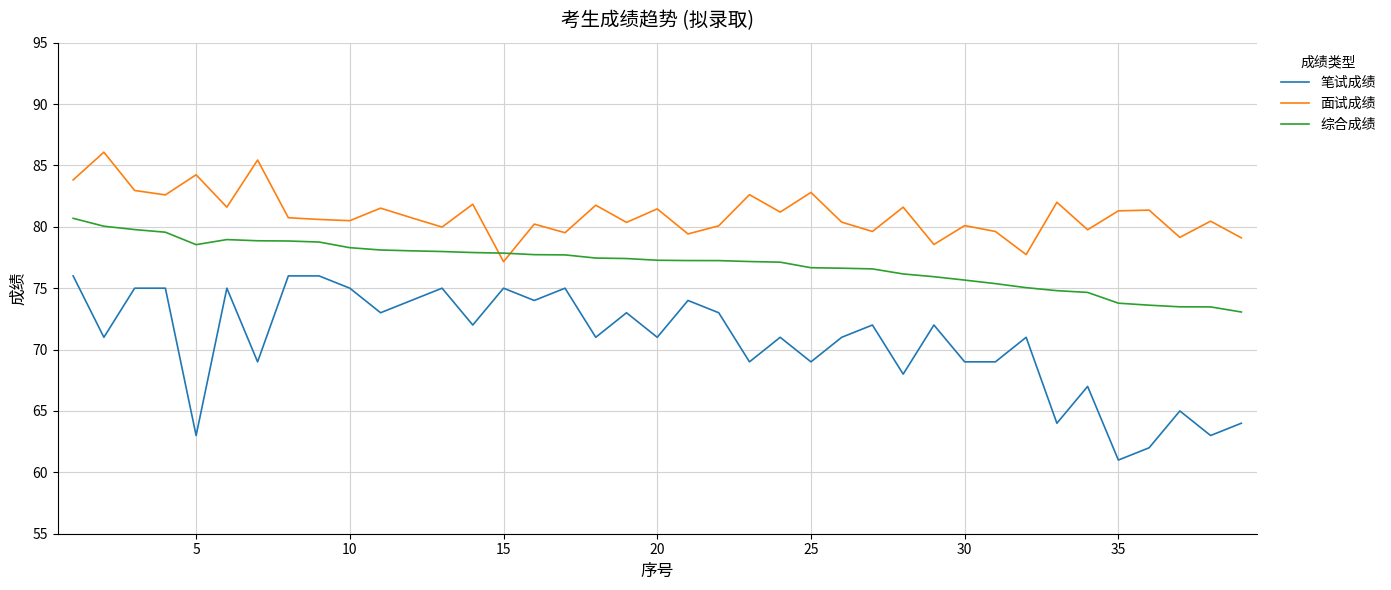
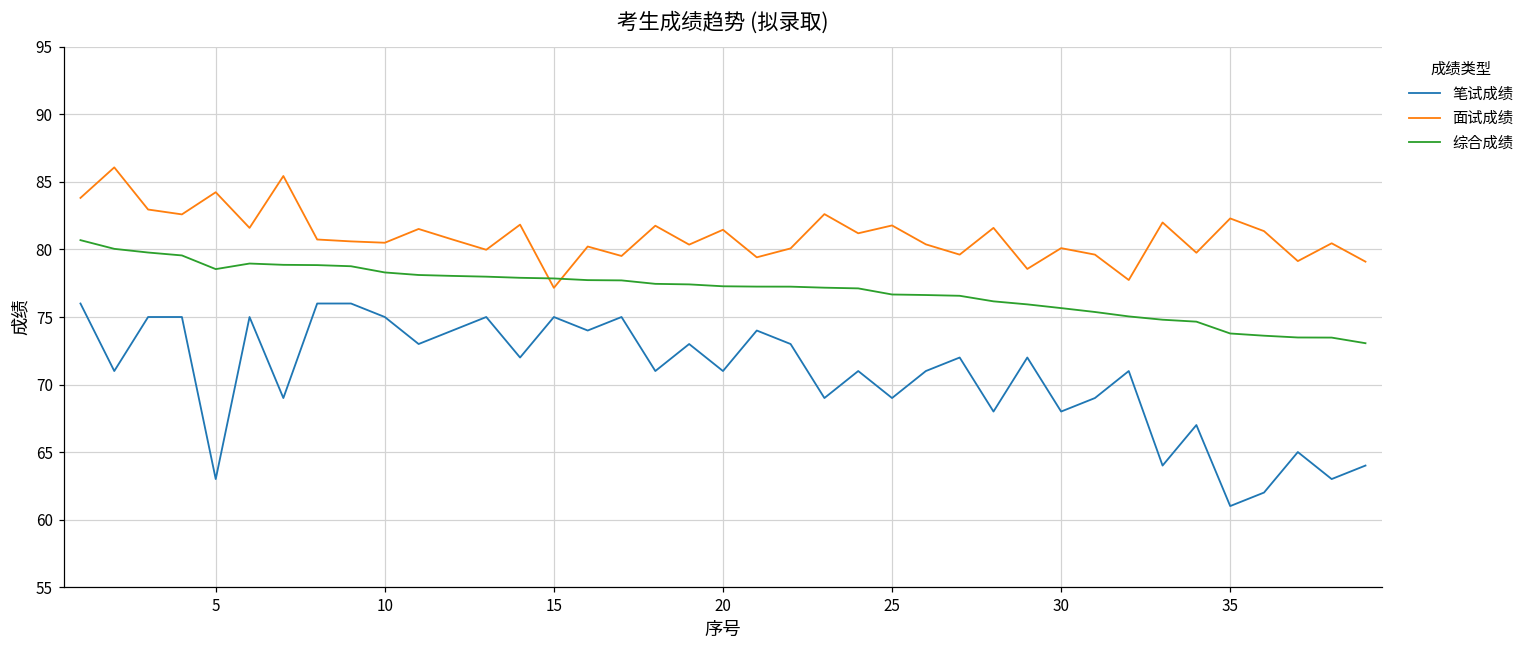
面试成绩, 25: 82.8 -> 81.8
笔试成绩, 30: 69 -> 68
面试成绩, 35: 81.3 -> 82.3
